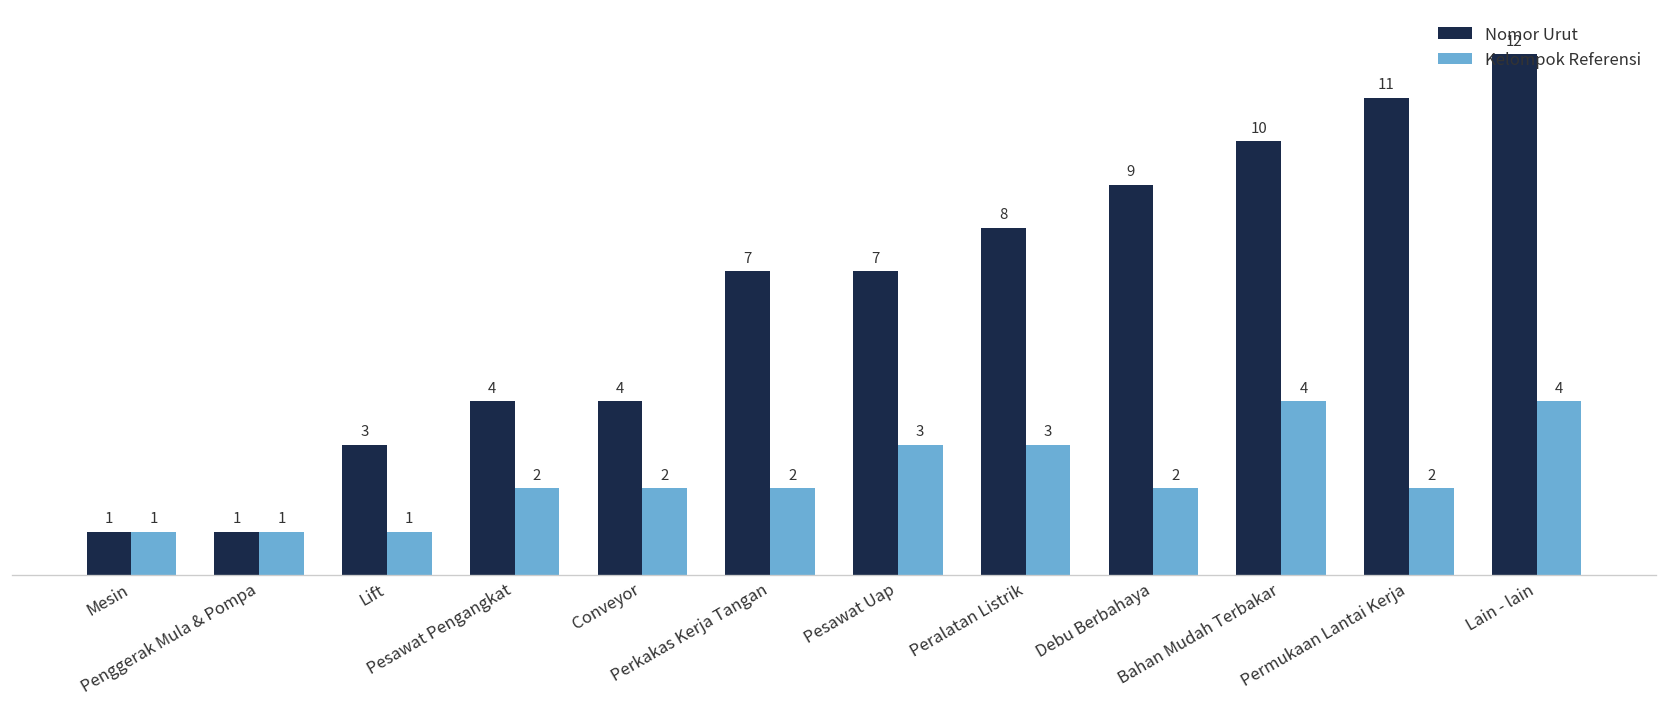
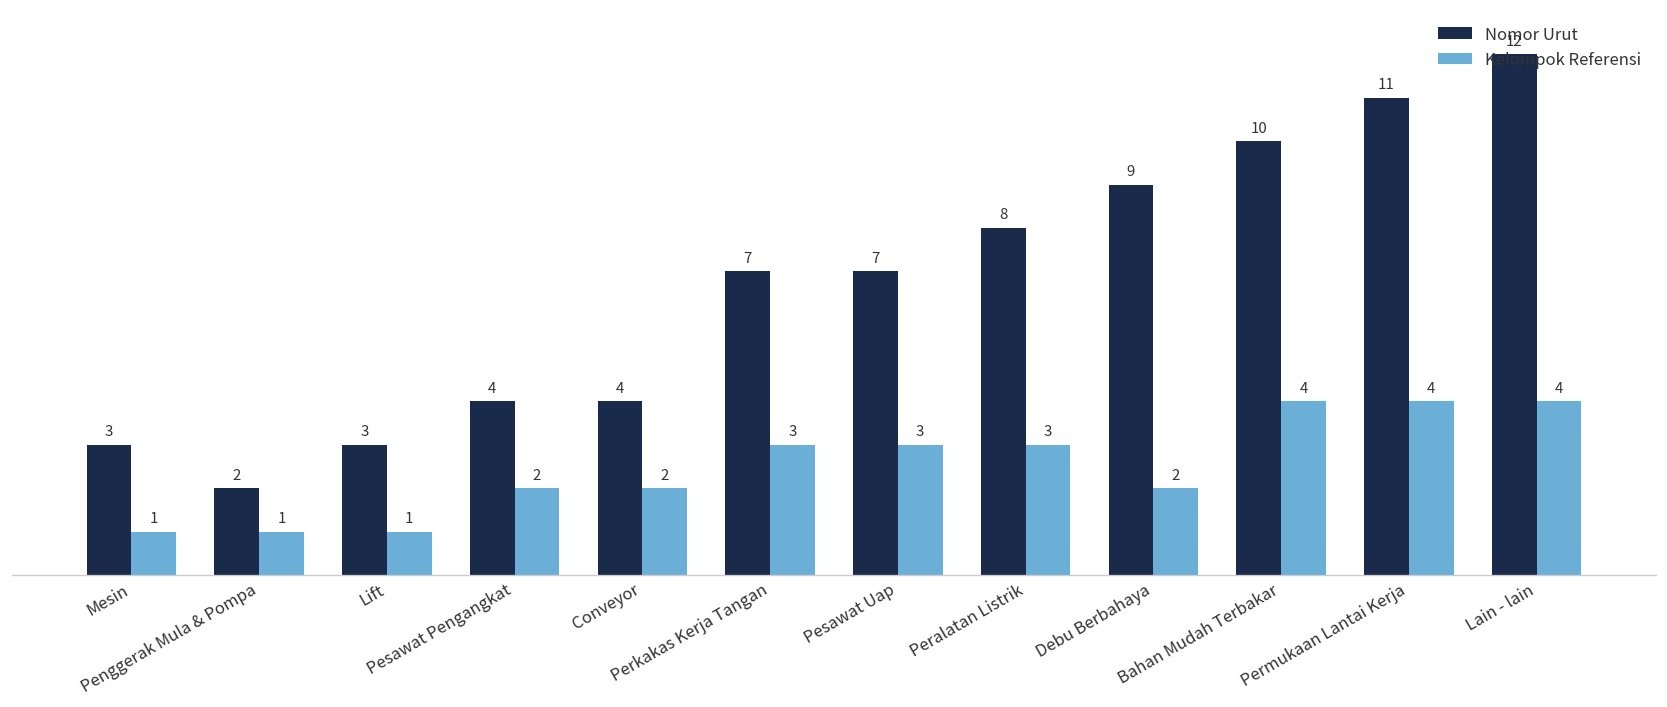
Nomor Urut, Mesin: 1 -> 3
Nomor Urut, Penggerak Mula & Pompa: 1 -> 2
Kelompok Referensi, Perkakas Kerja Tangan: 2 -> 3
Kelompok Referensi, Permukaan Lantai Kerja: 2 -> 4
